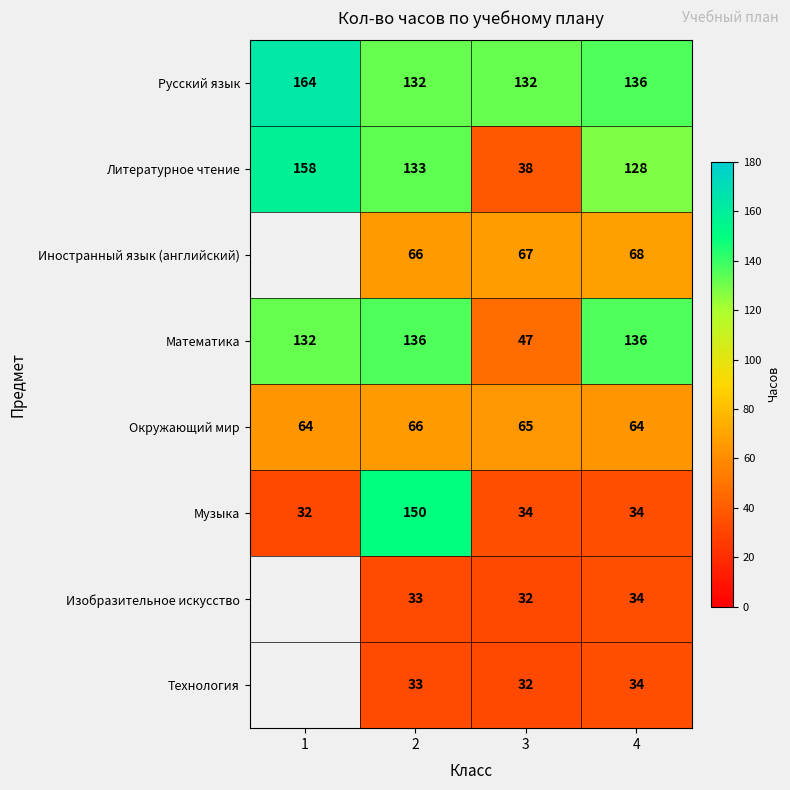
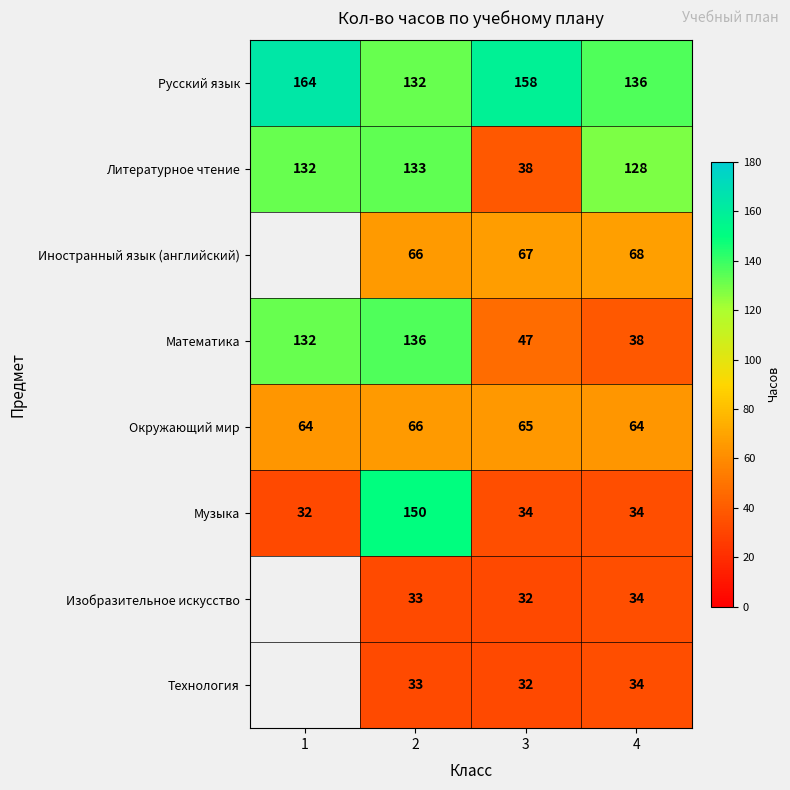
Русский язык, 3: 132 -> 158
Литературное чтение, 1: 158 -> 132
Математика, 4: 136 -> 38
